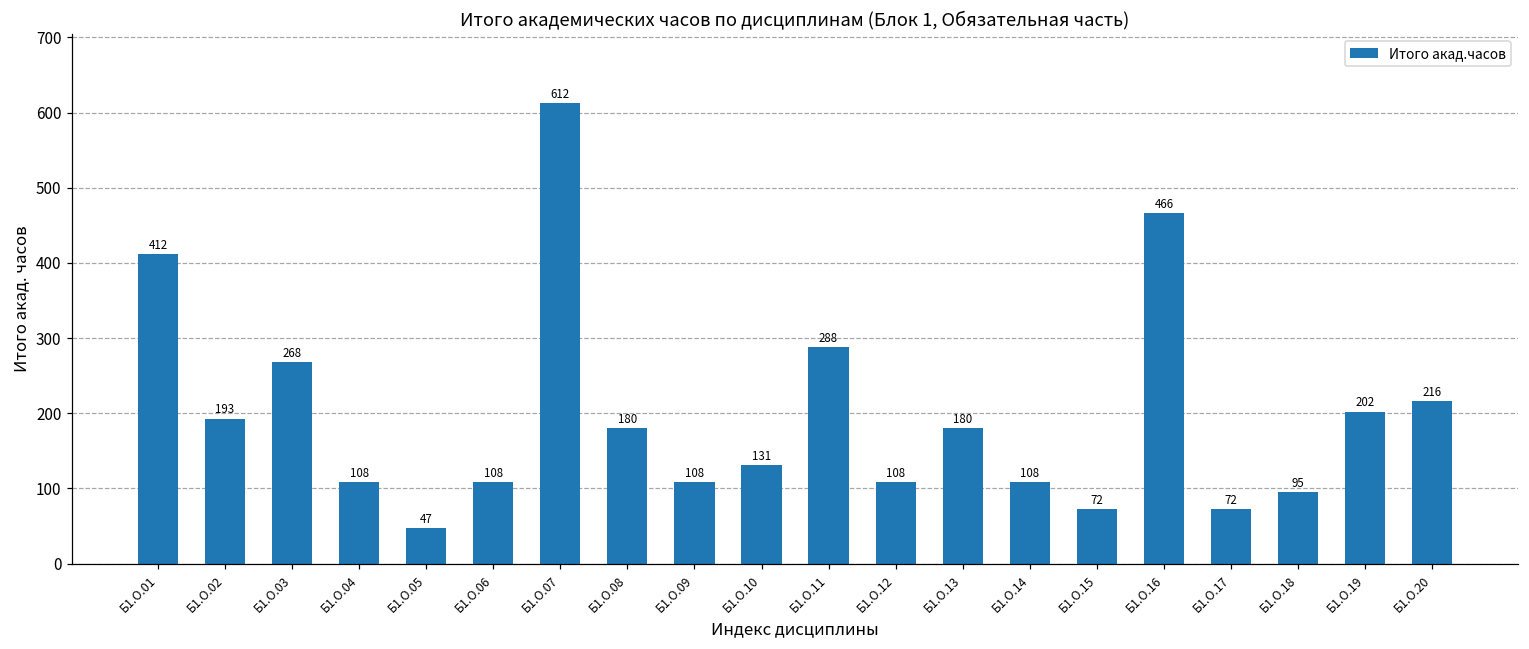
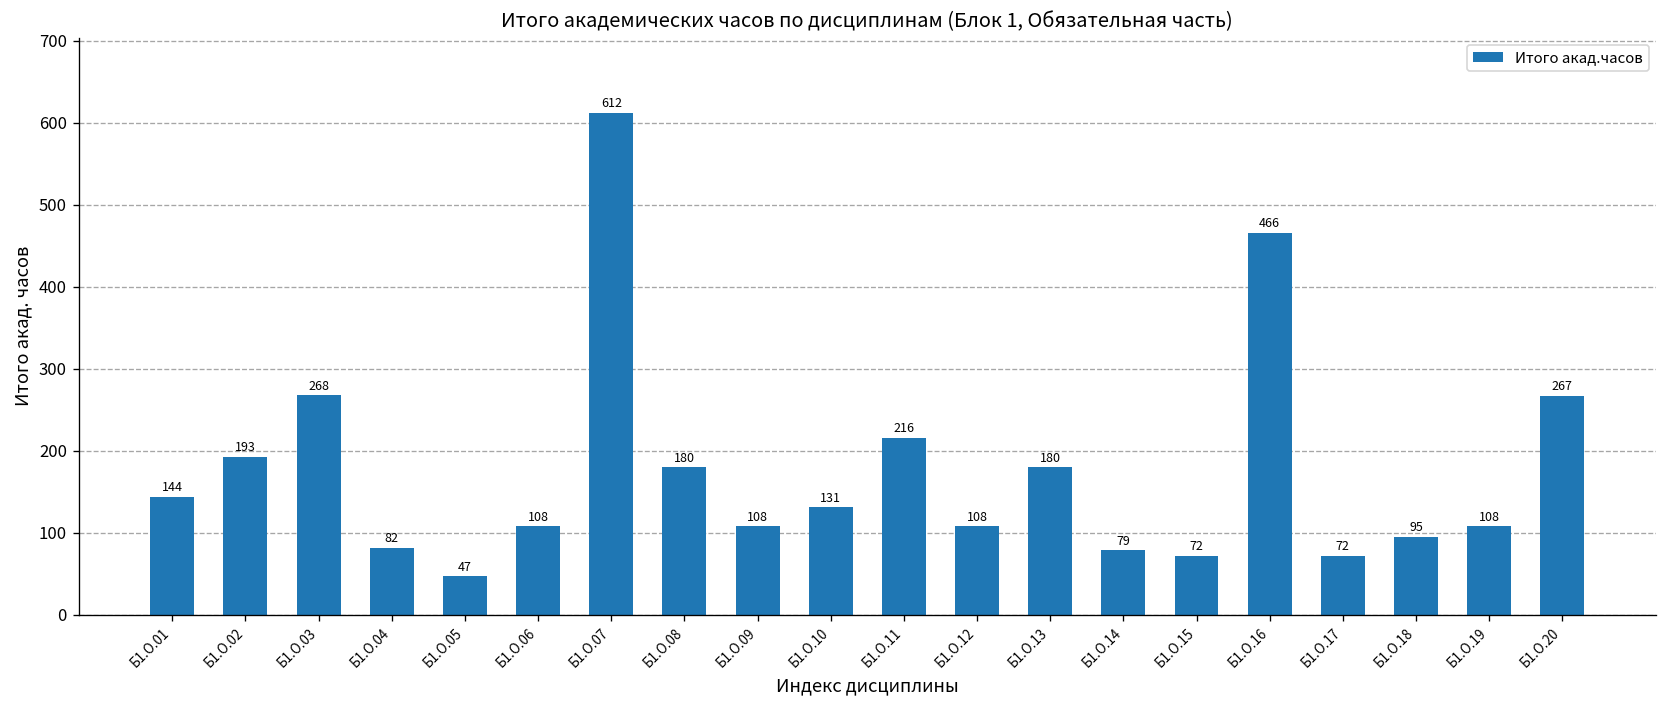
Б1.О.01: 412 -> 144
Б1.О.04: 108 -> 82
Б1.О.11: 288 -> 216
Б1.О.14: 108 -> 79
Б1.О.19: 202 -> 108
Б1.О.20: 216 -> 267
